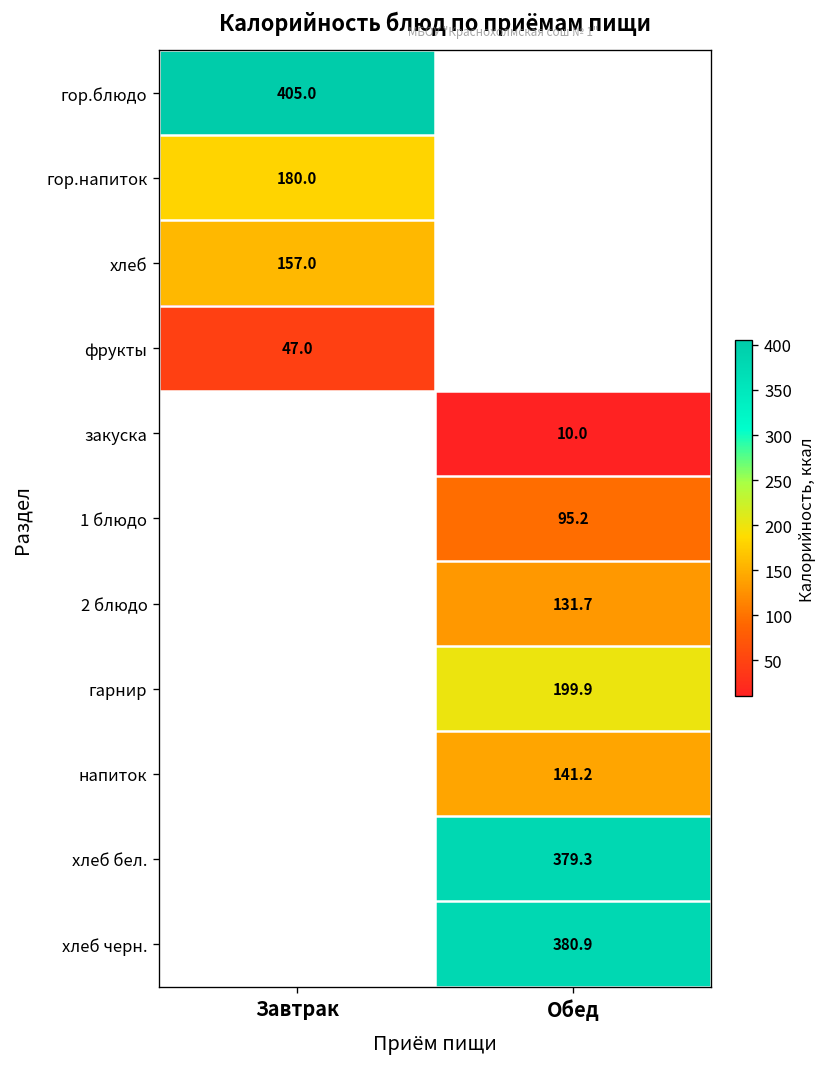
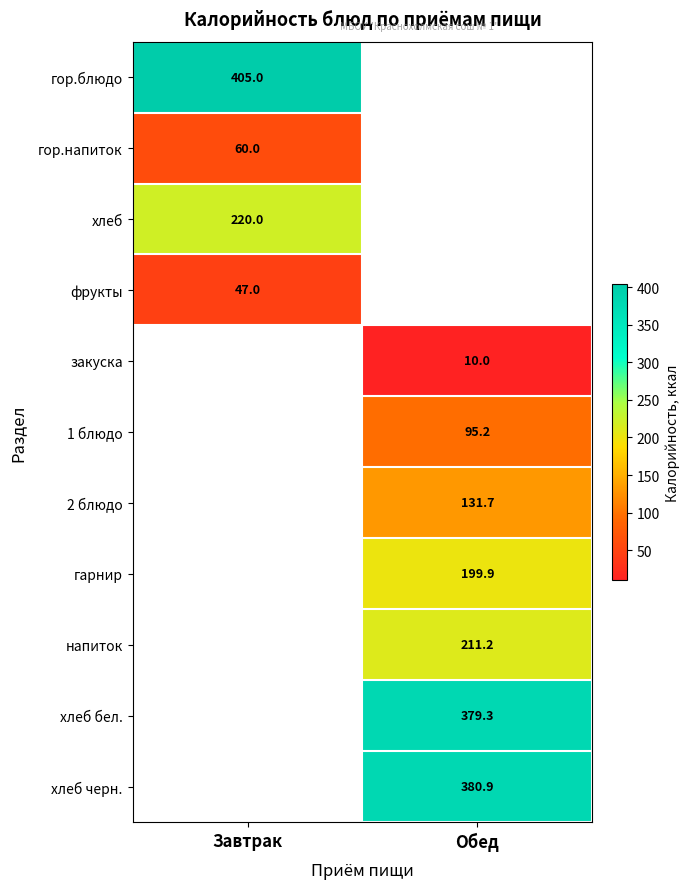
гор.напиток, Завтрак: 180.0 -> 60.0
хлеб, Завтрак: 157.0 -> 220.0
напиток, Обед: 141.2 -> 211.2
